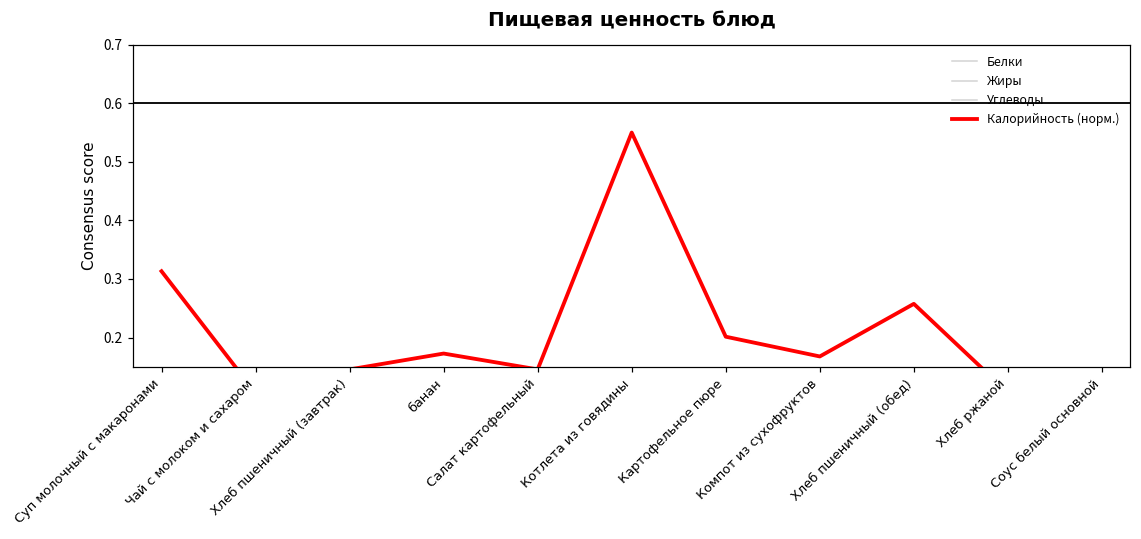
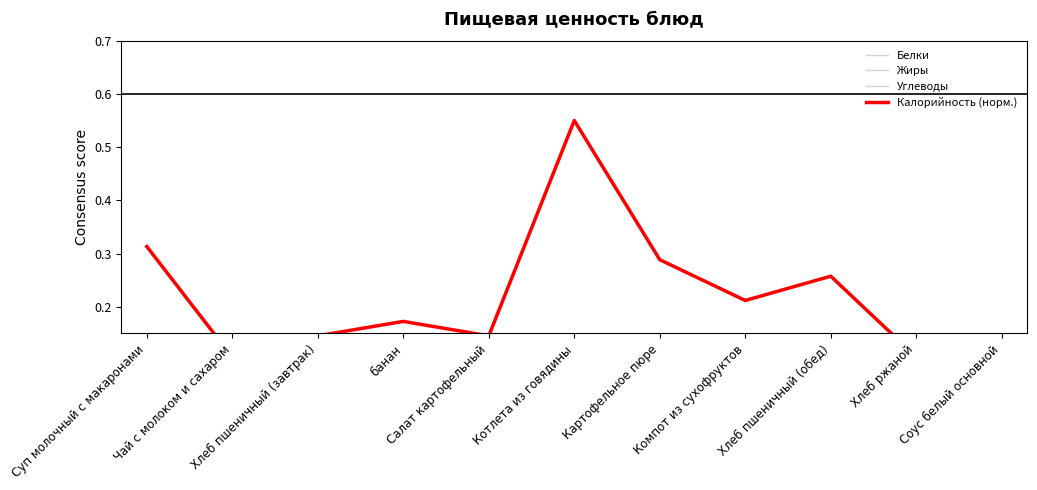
Калорийность (норм.), Картофельное пюре: 0.20 -> 0.29
Калорийность (норм.), Компот из сухофруктов: 0.17 -> 0.21
